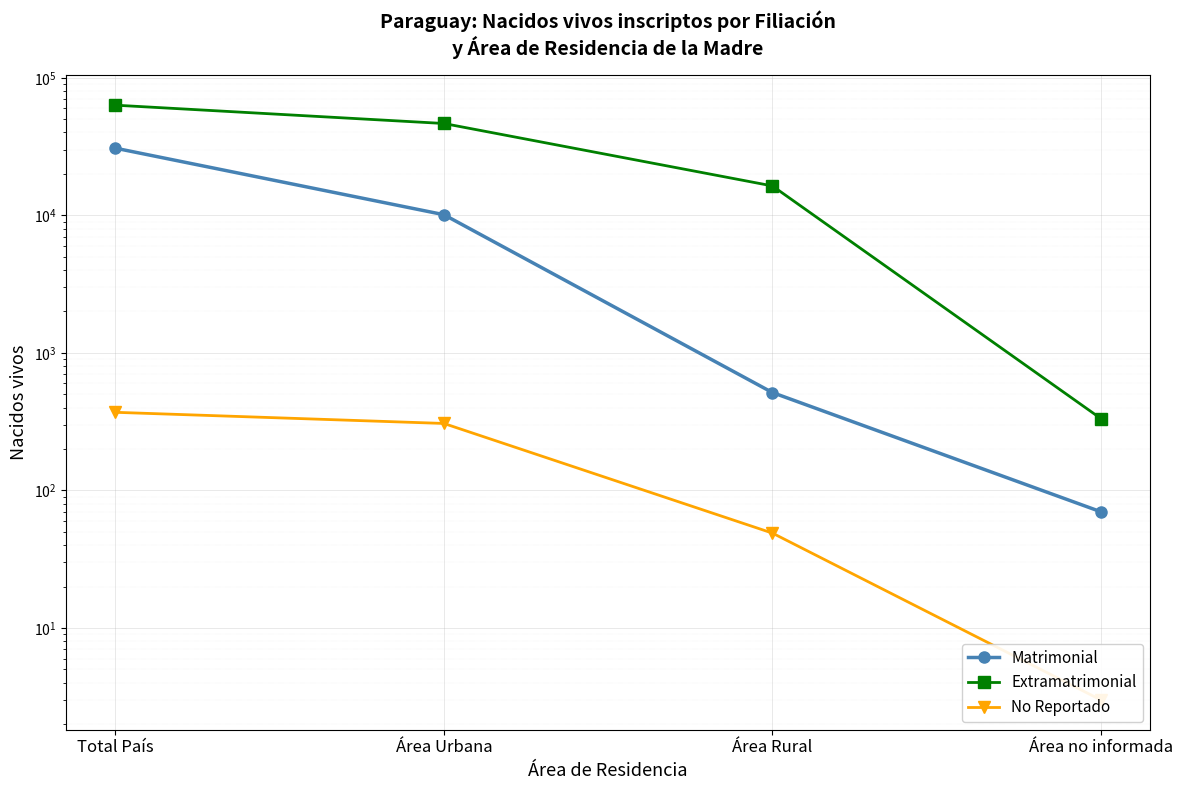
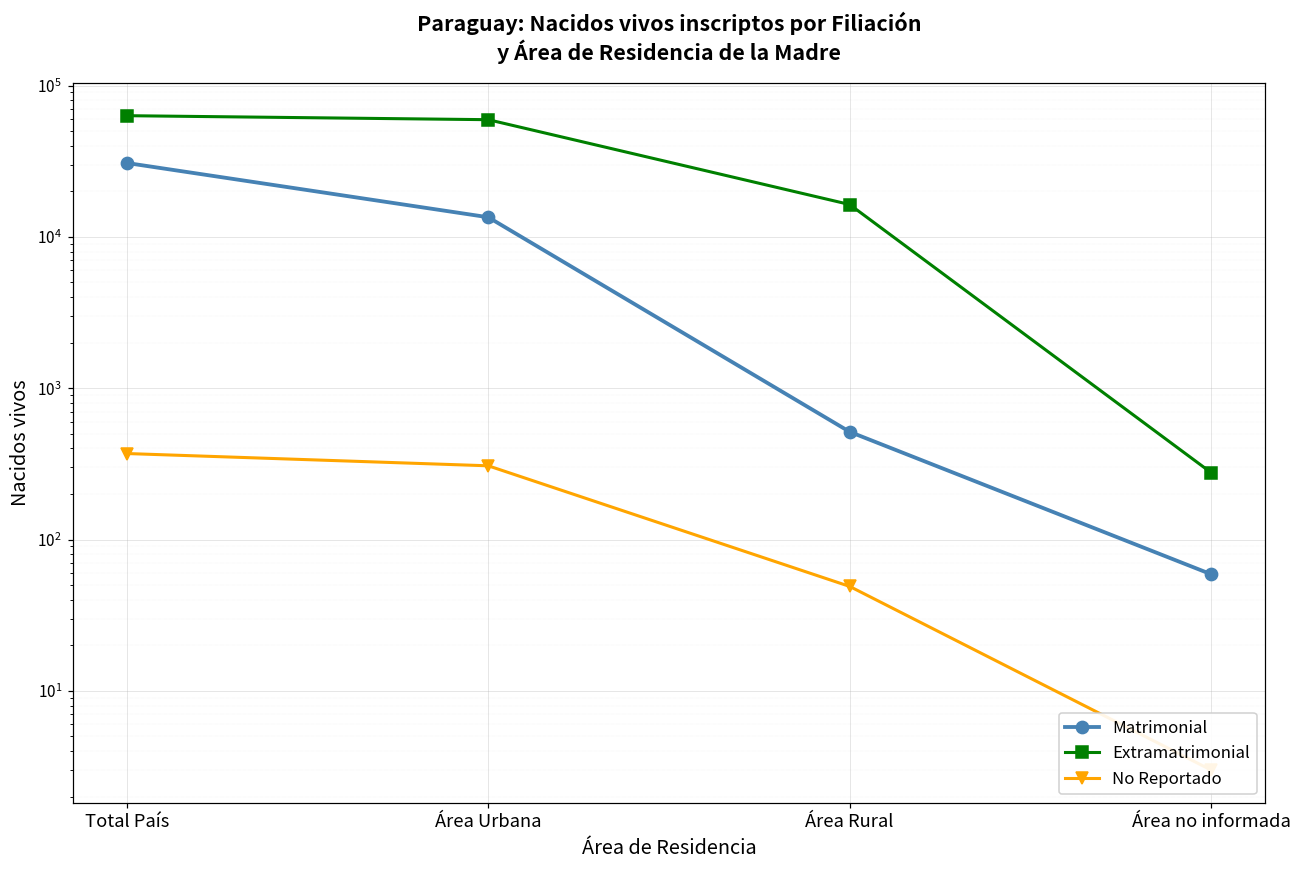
Matrimonial, Área Urbana: 10000 -> 13000
Extramatrimonial, Área Urbana: 47000 -> 59000
Matrimonial, Área no informada: 70 -> 59
Extramatrimonial, Área no informada: 330 -> 280
